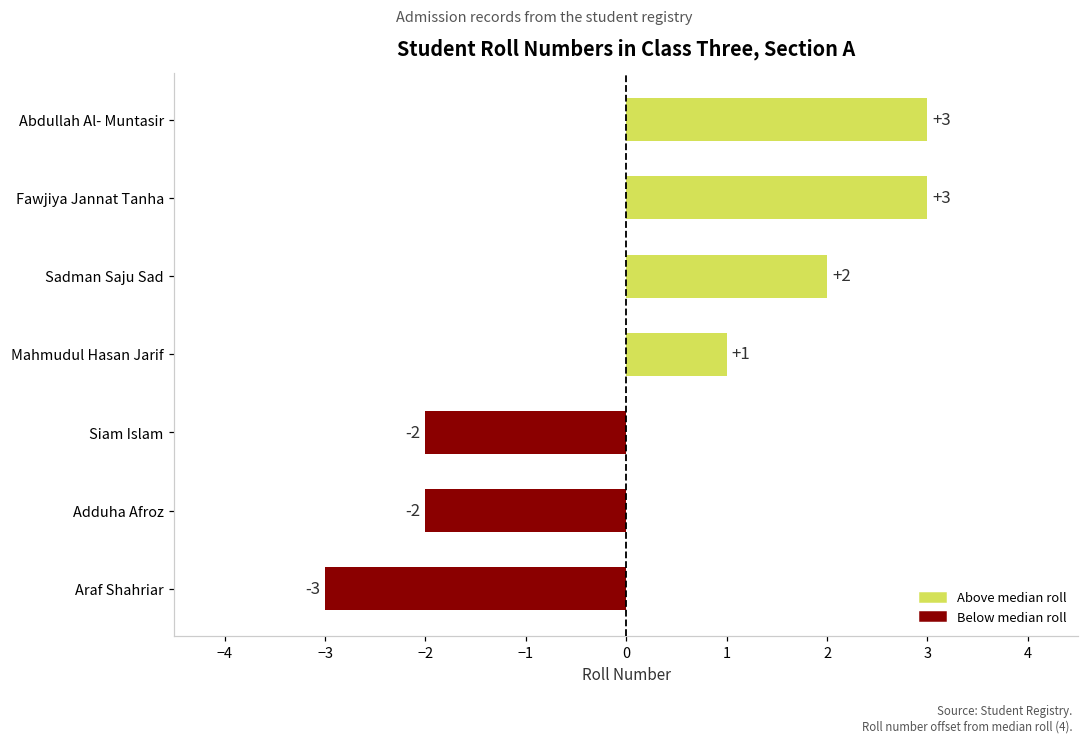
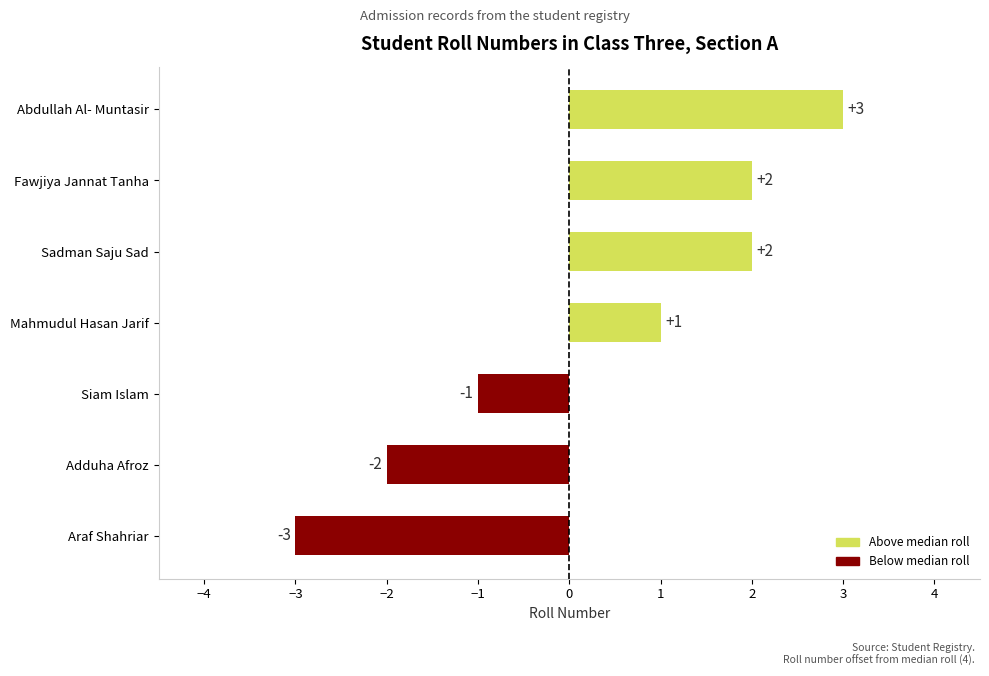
Fawjiya Jannat Tanha: +3 -> +2
Siam Islam: -2 -> -1
